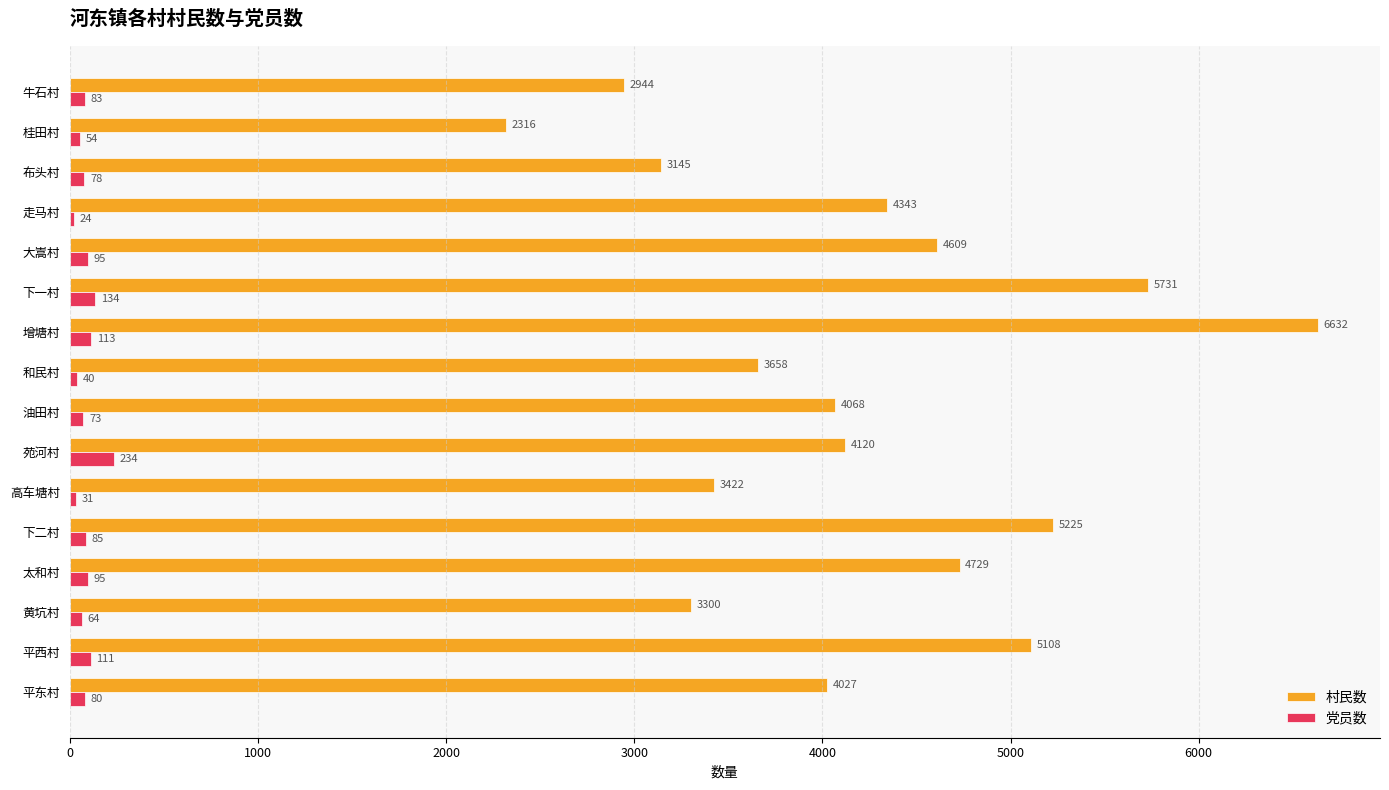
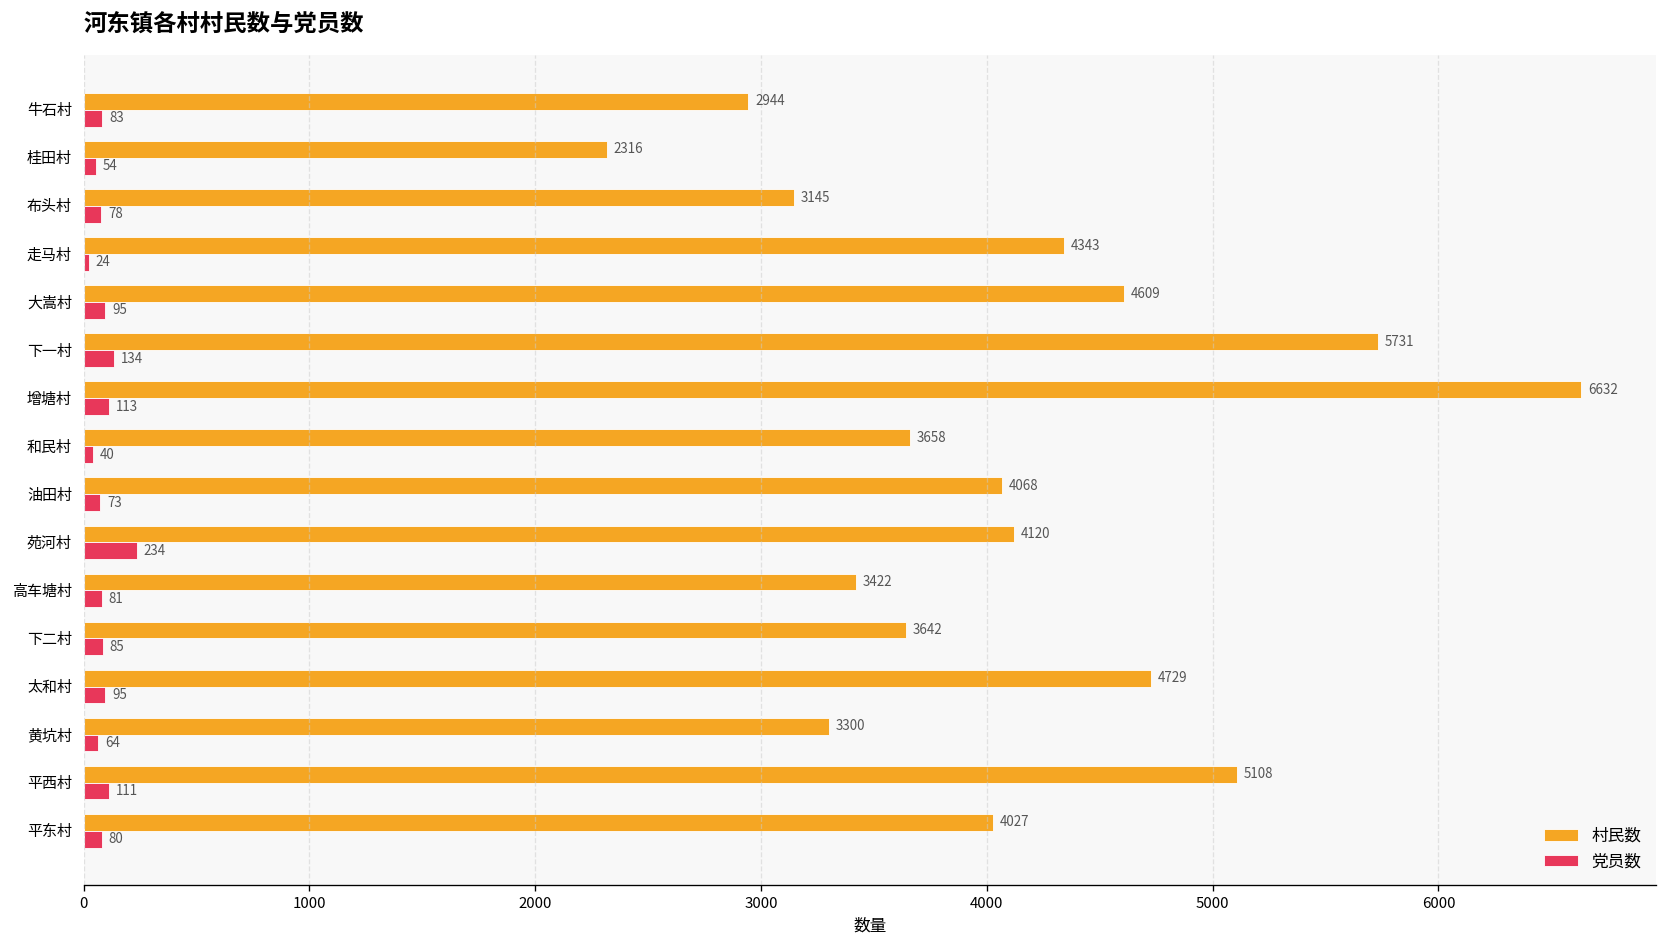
党员数, 高车塘村: 31 -> 81
村民数, 下二村: 5225 -> 3642
